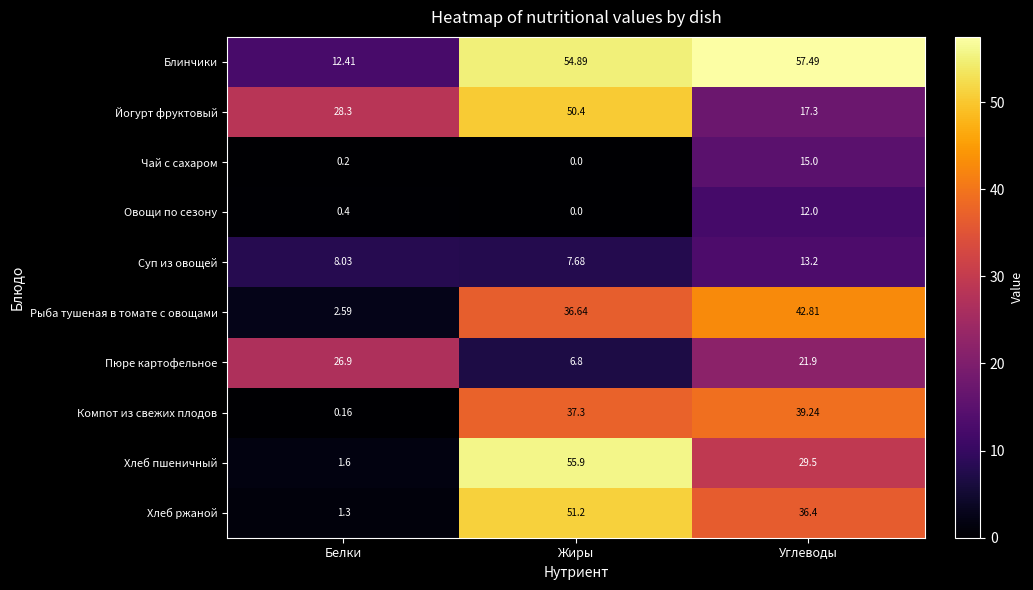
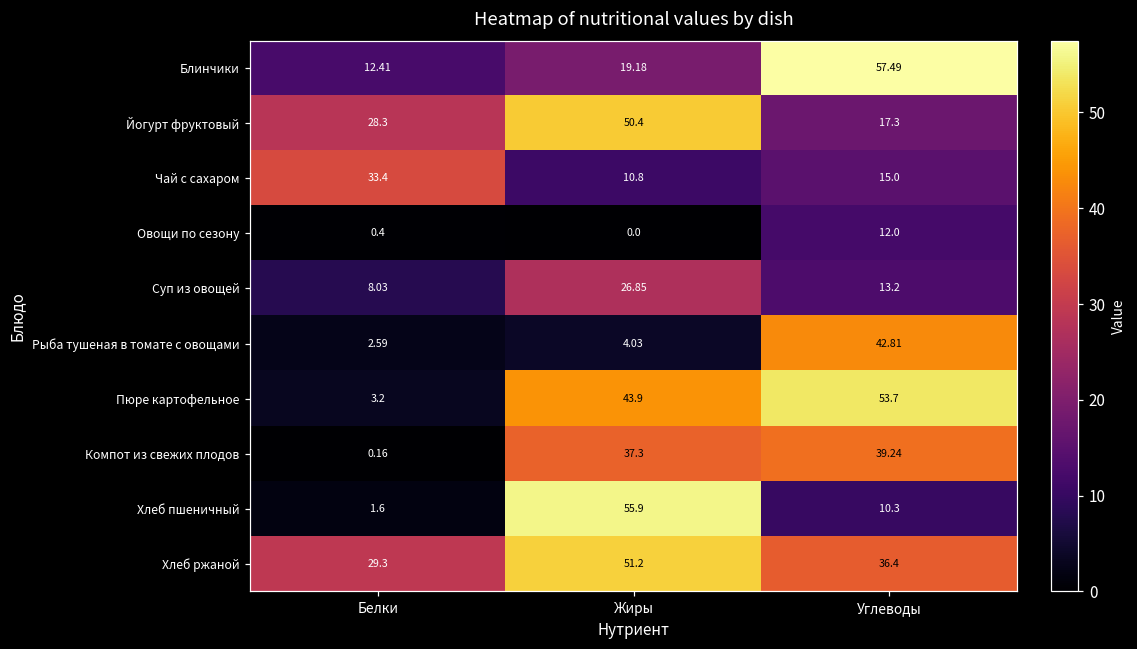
Блинчики, Жиры: 54.89 -> 19.18
Чай с сахаром, Белки: 0.2 -> 33.4
Чай с сахаром, Жиры: 0.0 -> 10.8
Суп из овощей, Жиры: 7.68 -> 26.85
Рыба тушеная в томате с овощами, Жиры: 36.64 -> 4.03
Пюре картофельное, Белки: 26.9 -> 3.2
Пюре картофельное, Жиры: 6.8 -> 43.9
Пюре картофельное, Углеводы: 21.9 -> 53.7
Хлеб пшеничный, Углеводы: 29.5 -> 10.3
Хлеб ржаной, Белки: 1.3 -> 29.3
